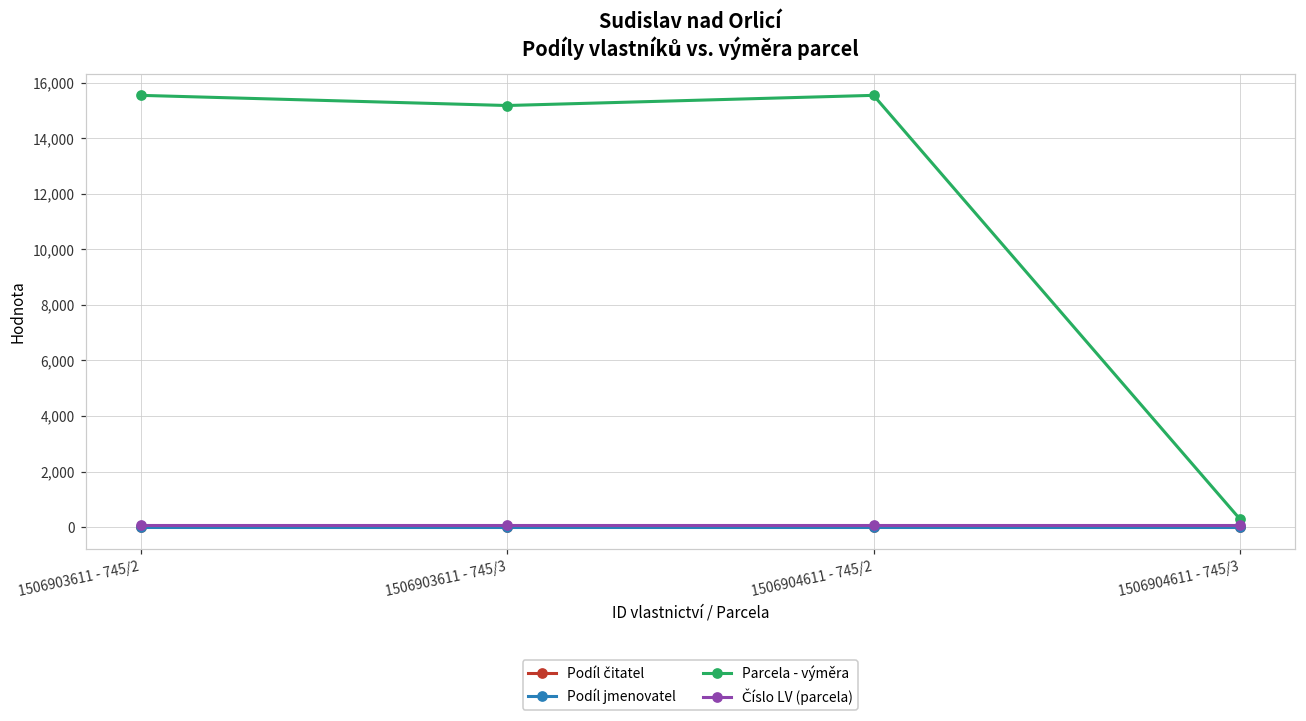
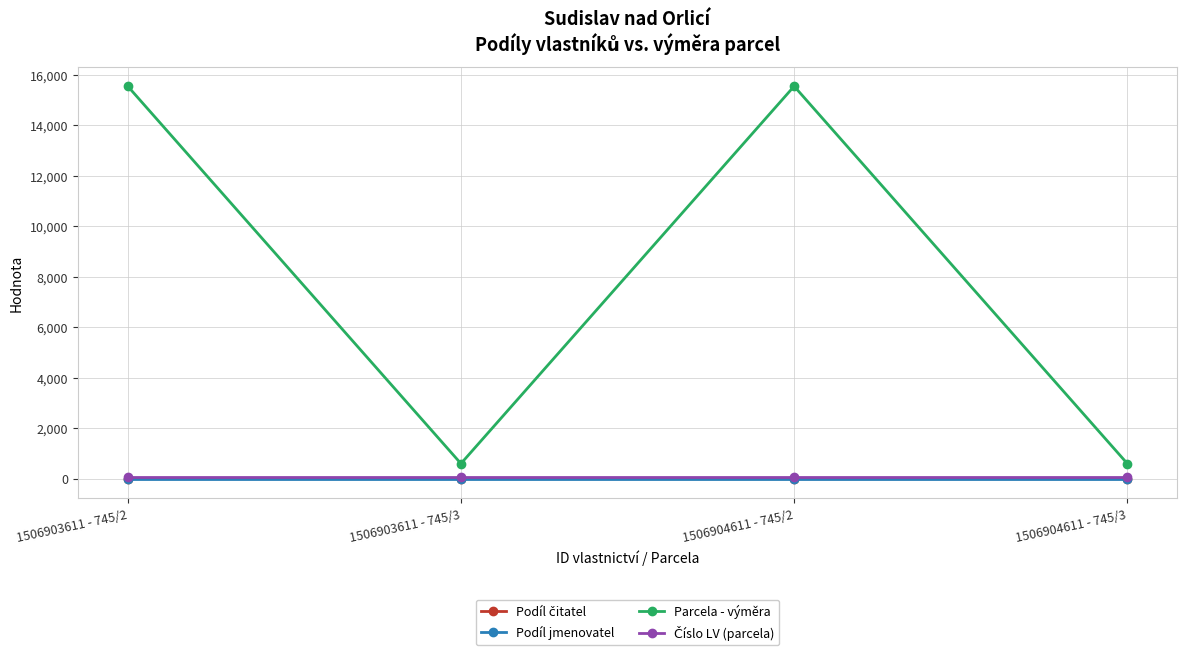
Parcela - výměra, 1506903611 - 745/3: 15,200 -> 600
Parcela - výměra, 1506904611 - 745/3: 300 -> 600
